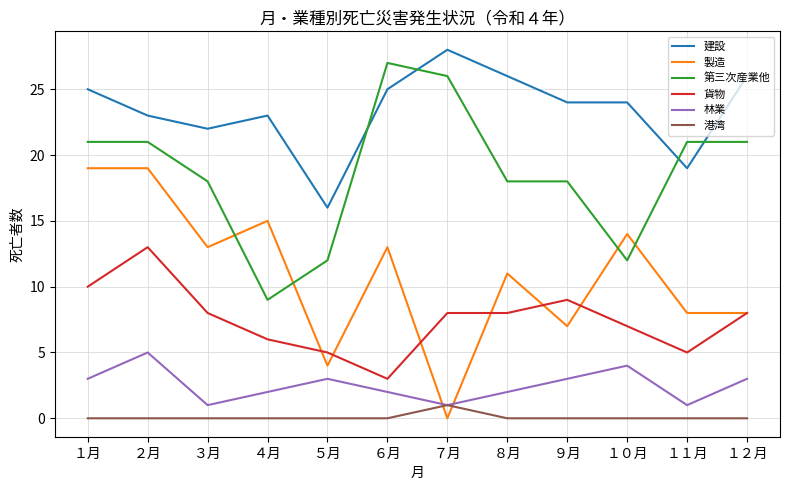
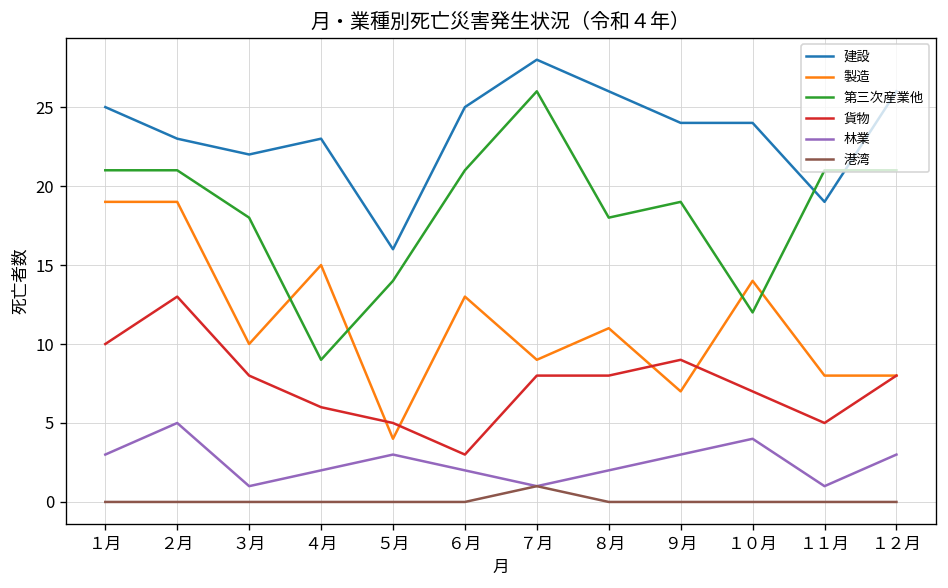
製造, ３月: 13 -> 10
第三次産業他, ５月: 12 -> 14
第三次産業他, ６月: 27 -> 21
製造, ７月: 0 -> 9
第三次産業他, ９月: 18 -> 19
